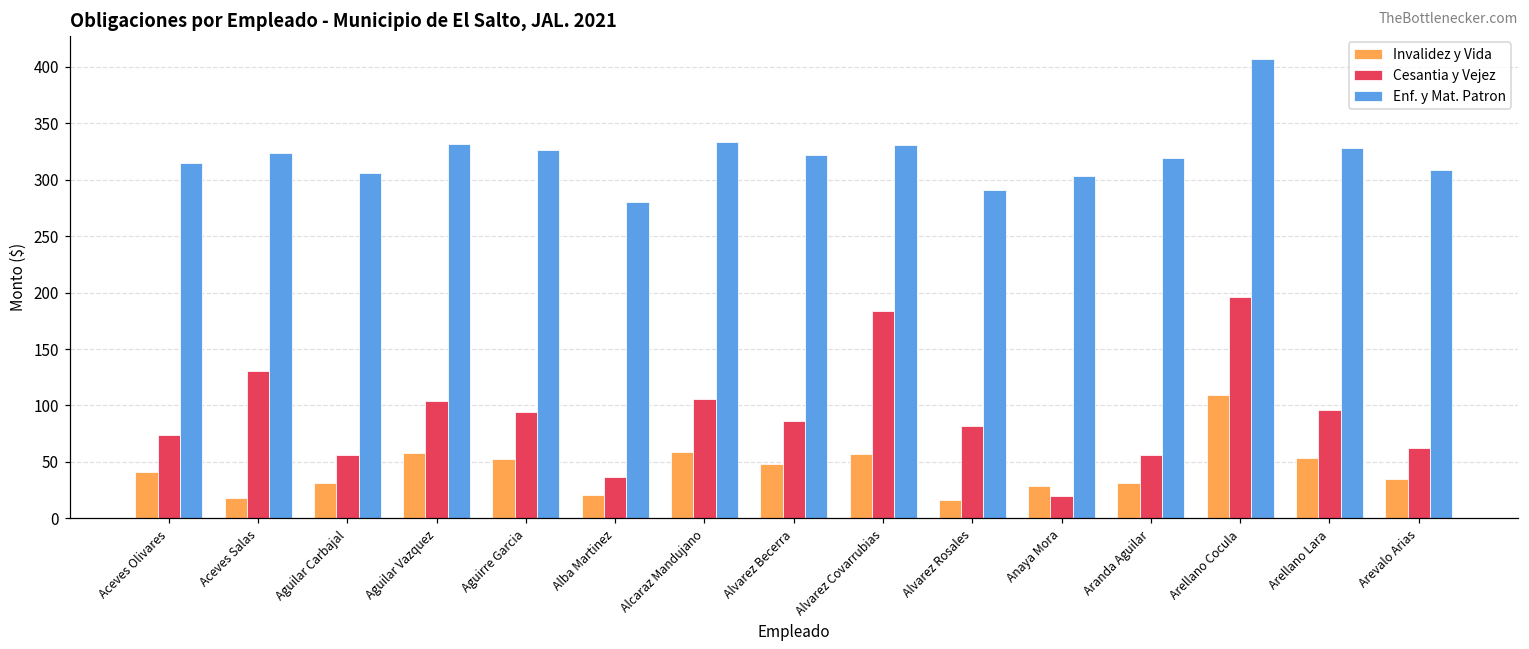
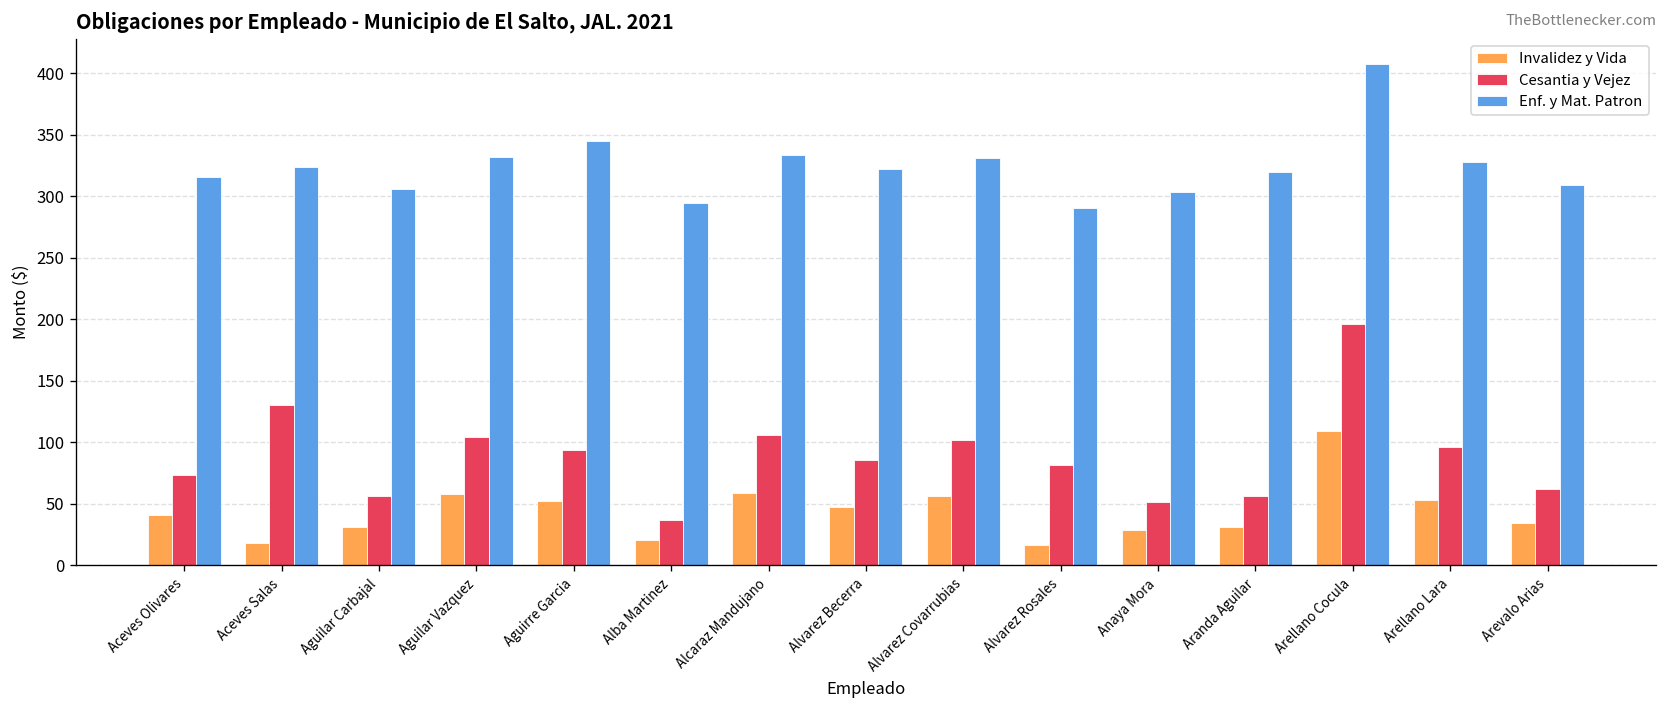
Enf. y Mat. Patron, Aguirre Garcia: 326 -> 345
Enf. y Mat. Patron, Alba Martinez: 280 -> 295
Cesantia y Vejez, Alvarez Covarrubias: 183 -> 102
Cesantia y Vejez, Anaya Mora: 19 -> 52
